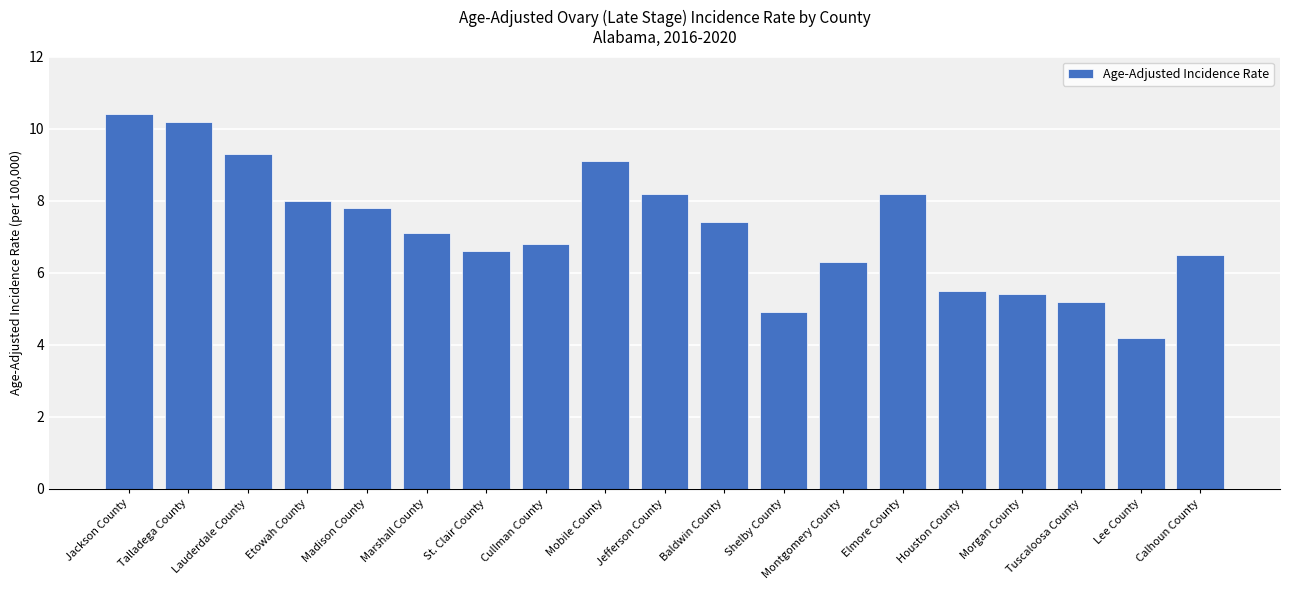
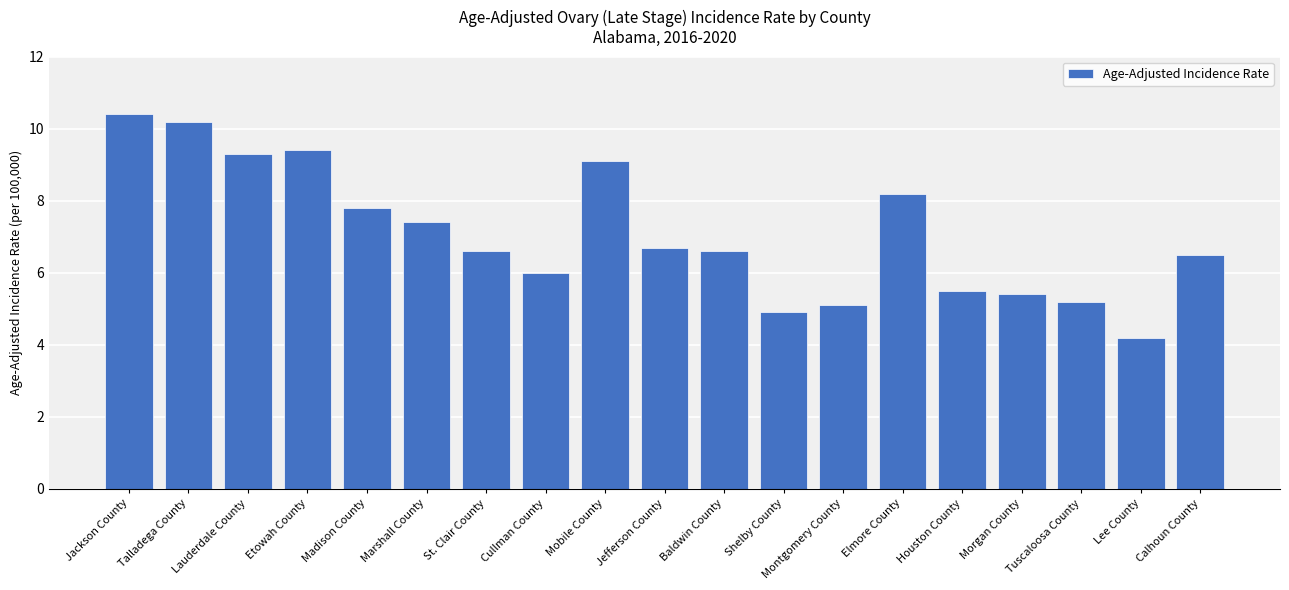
Etowah County: 8.0 -> 9.4
Marshall County: 7.1 -> 7.4
Cullman County: 6.8 -> 6.0
Jefferson County: 8.2 -> 6.7
Baldwin County: 7.4 -> 6.6
Montgomery County: 6.3 -> 5.1
